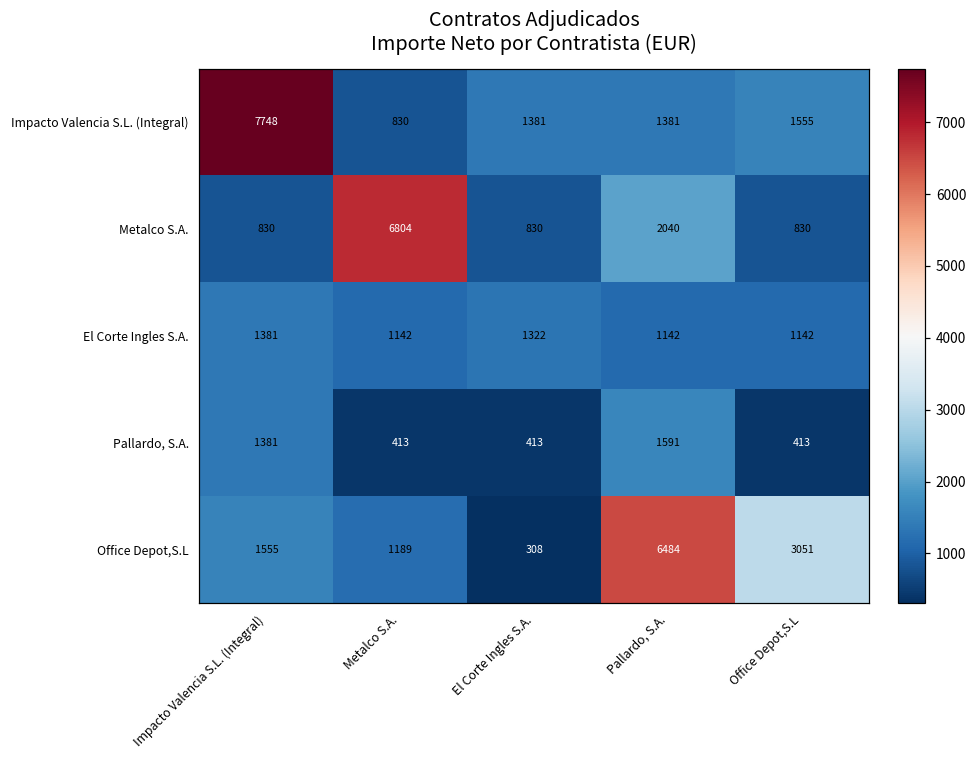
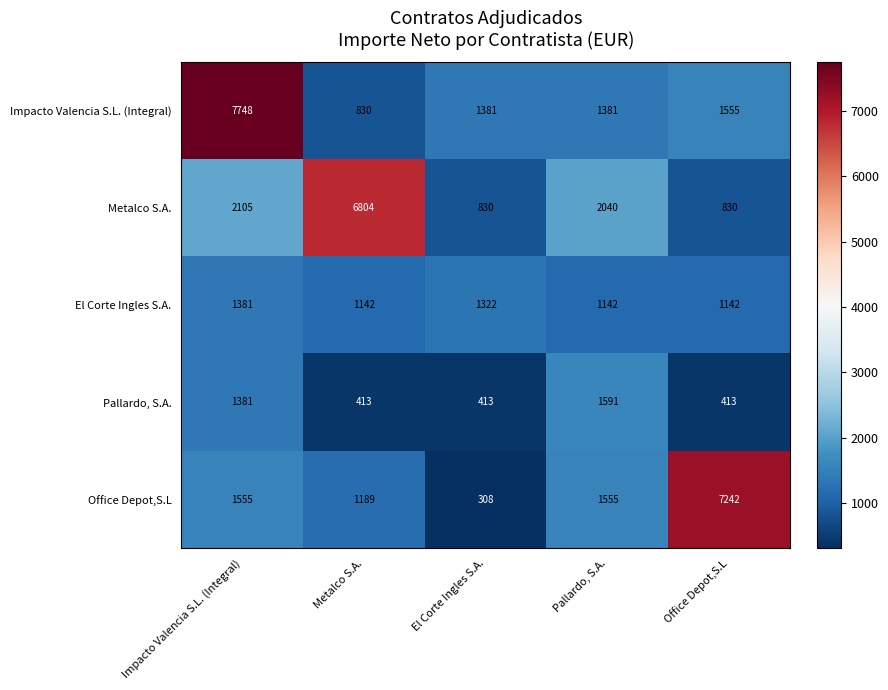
Metalco S.A., Impacto Valencia S.L. (Integral): 830 -> 2105
Office Depot,S.L, Pallardo, S.A.: 6484 -> 1555
Office Depot,S.L, Office Depot,S.L: 3051 -> 7242
